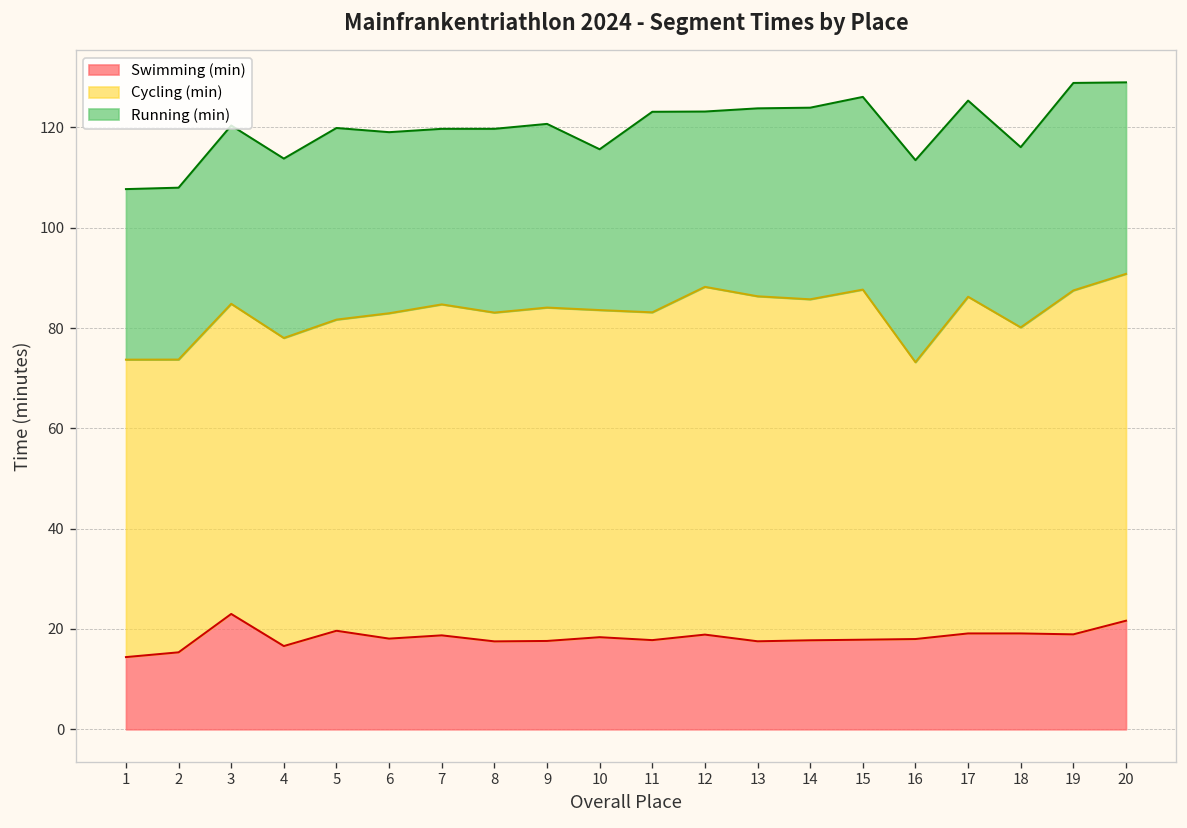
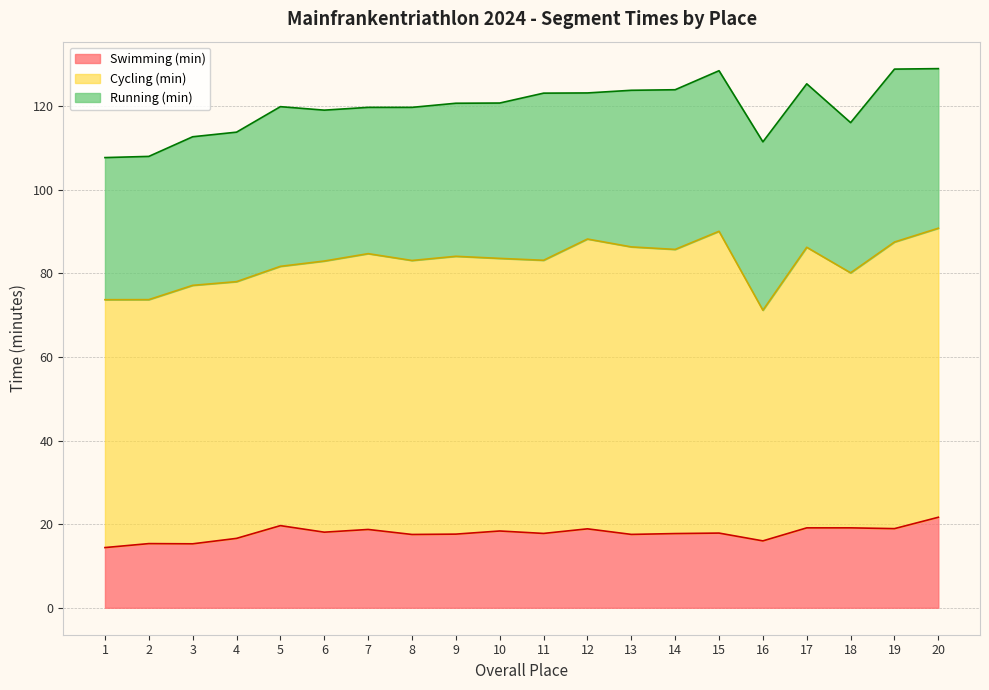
Swimming (min), 3: 23 -> 15
Running (min), 10: 32 -> 37
Cycling (min), 15: 70 -> 72
Swimming (min), 16: 18 -> 16
